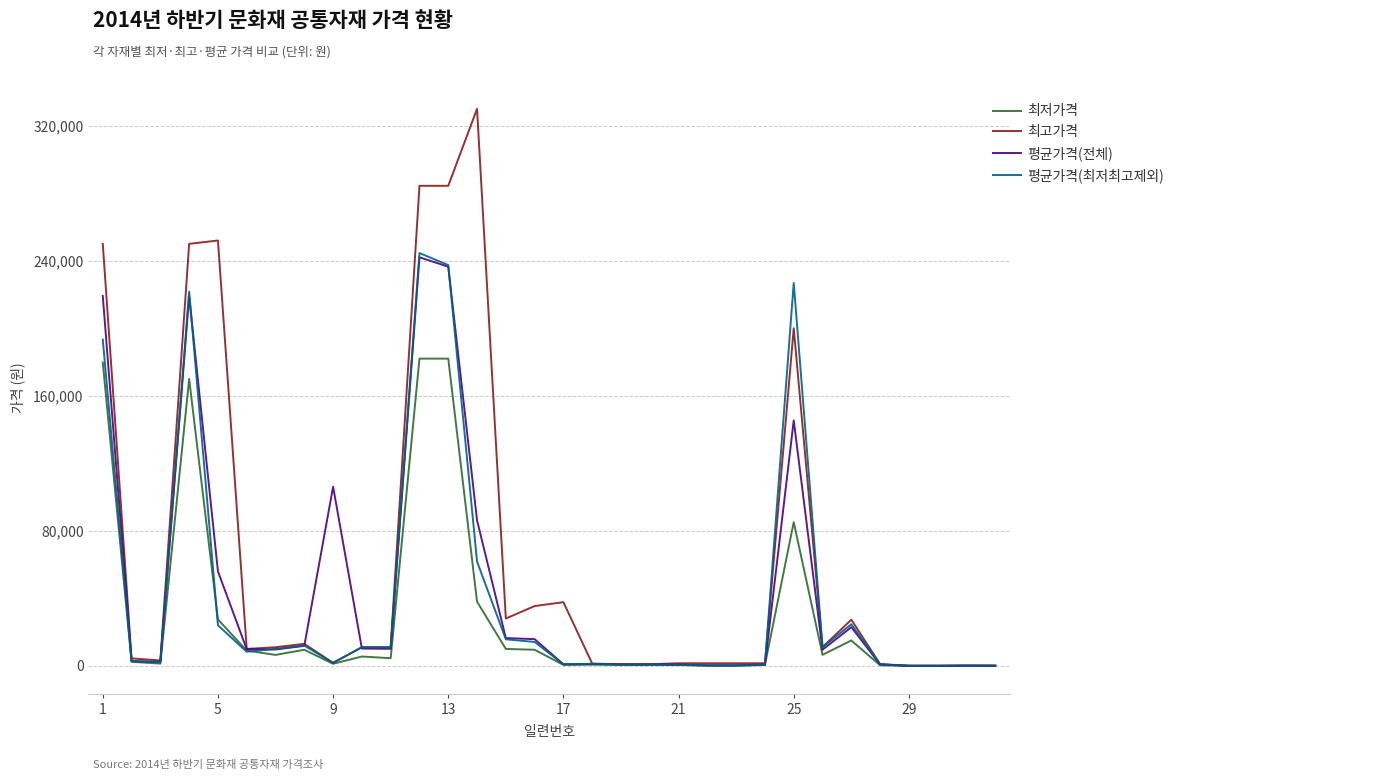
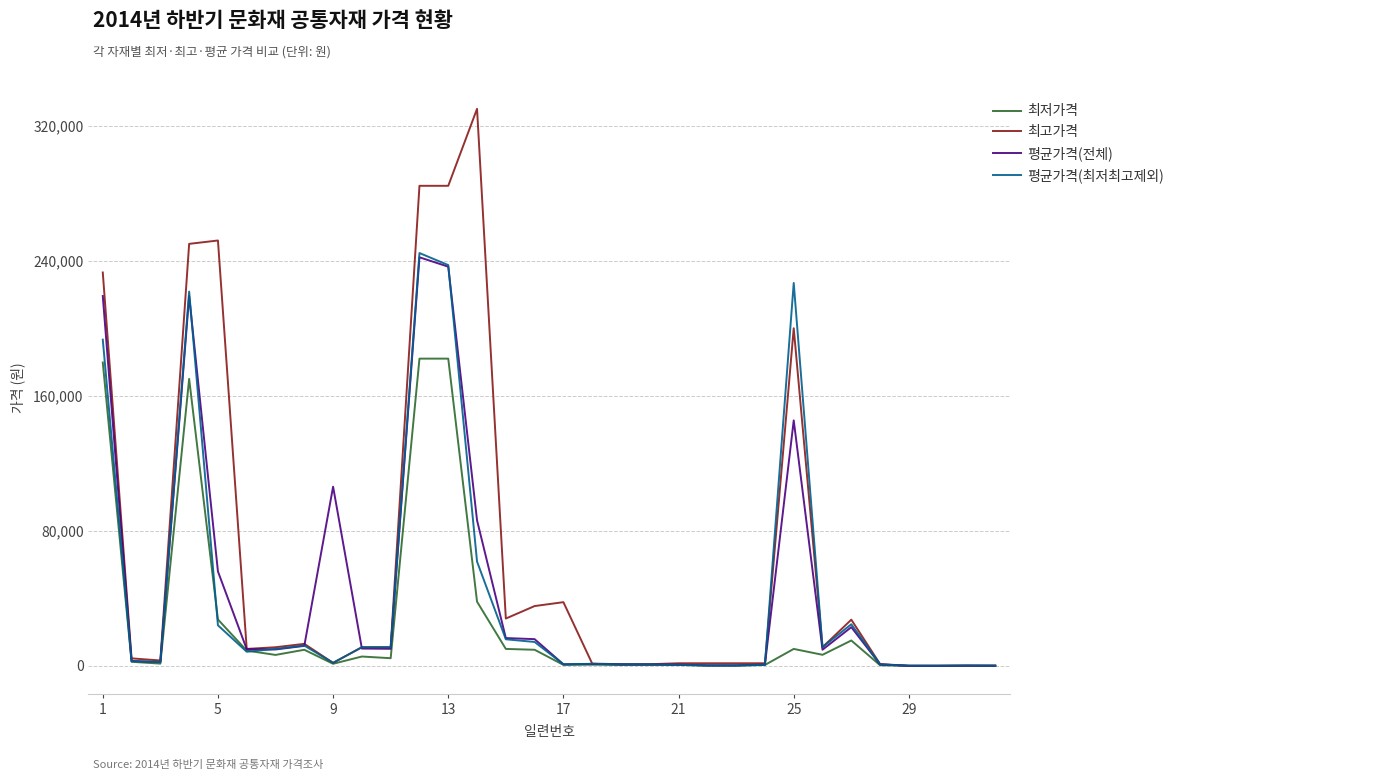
최고가격, 1: 250,000 -> 233,000
최저가격, 25: 85,000 -> 10,000
